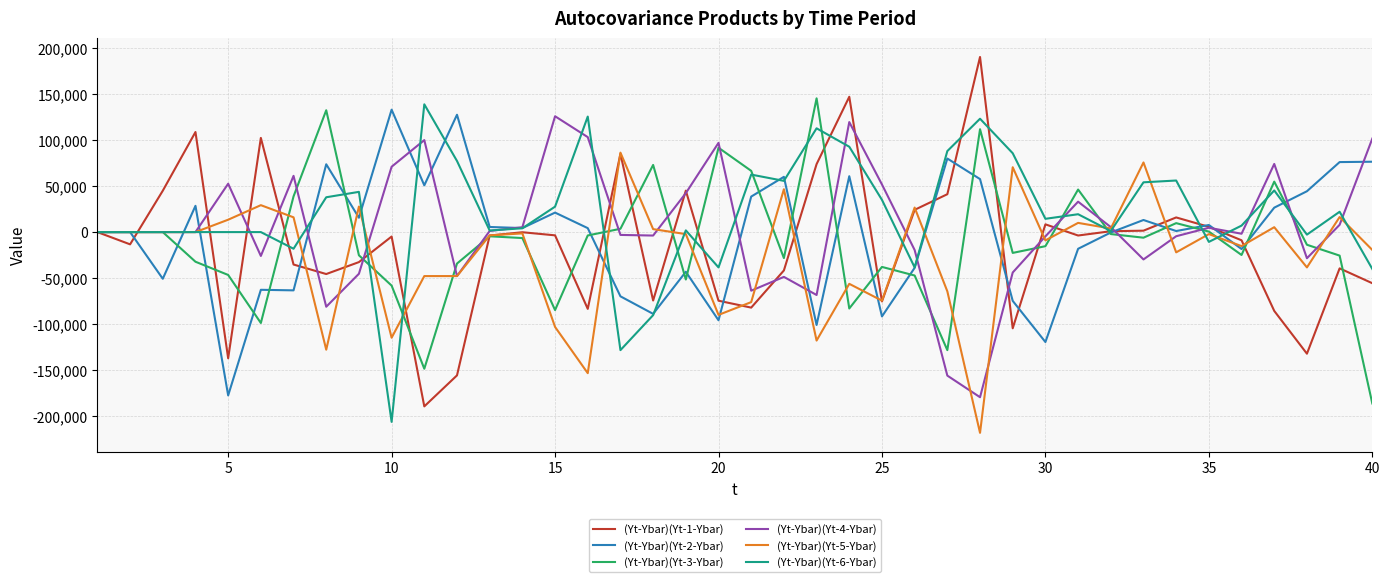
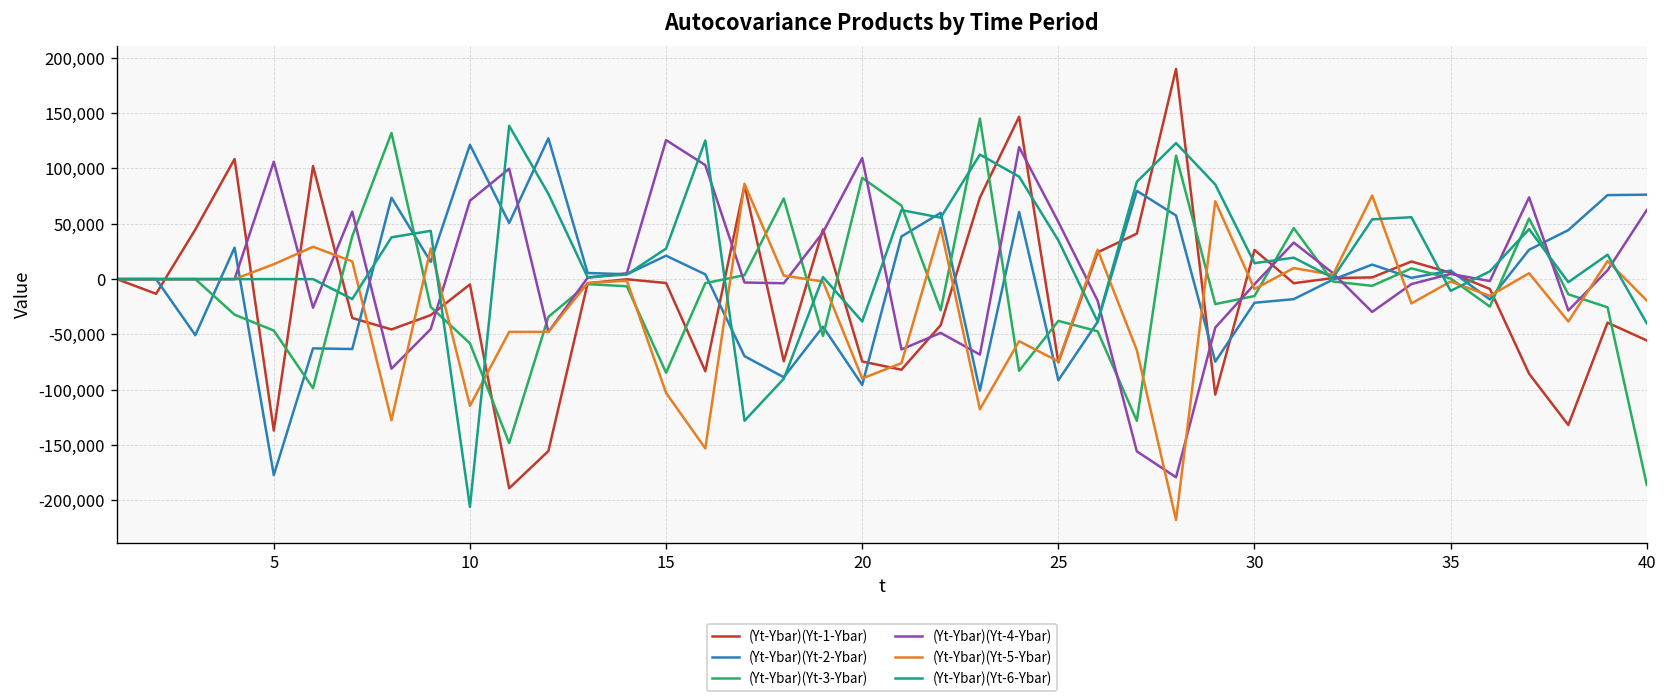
(Yt-Ybar)(Yt-4-Ybar), 5: 50,000 -> 110,000
(Yt-Ybar)(Yt-2-Ybar), 10: 130,000 -> 120,000
(Yt-Ybar)(Yt-4-Ybar), 20: 100,000 -> 110,000
(Yt-Ybar)(Yt-1-Ybar), 30: 10,000 -> 30,000
(Yt-Ybar)(Yt-2-Ybar), 30: -120,000 -> -20,000
(Yt-Ybar)(Yt-4-Ybar), 40: 100,000 -> 60,000
